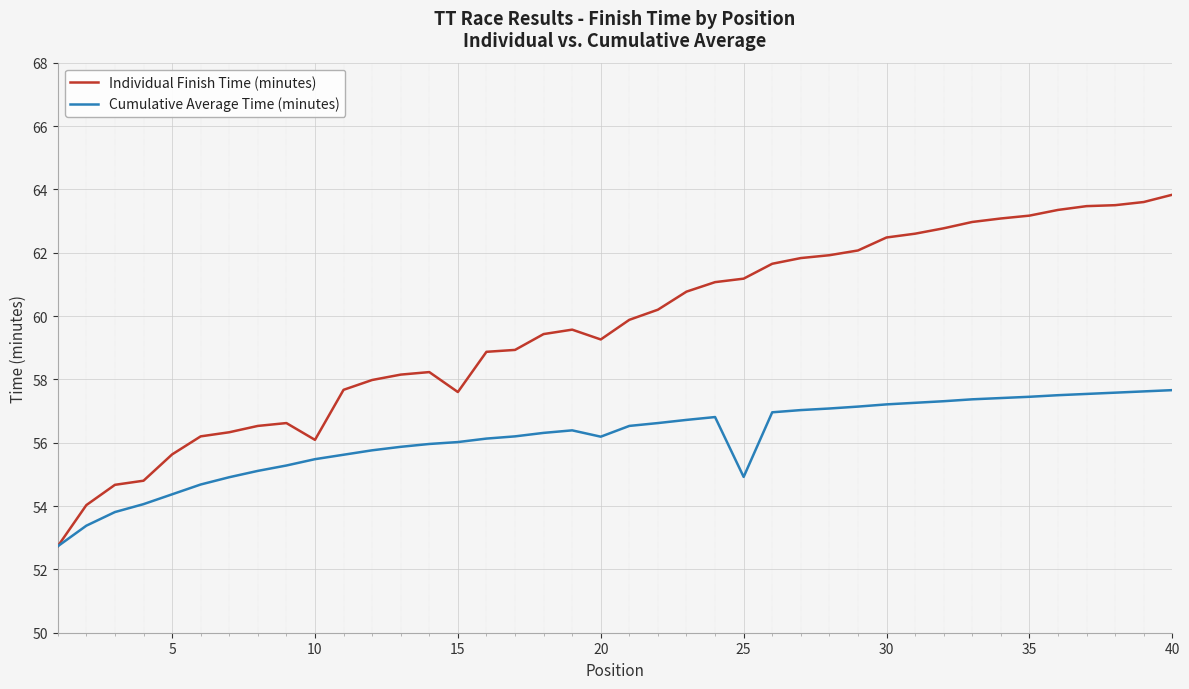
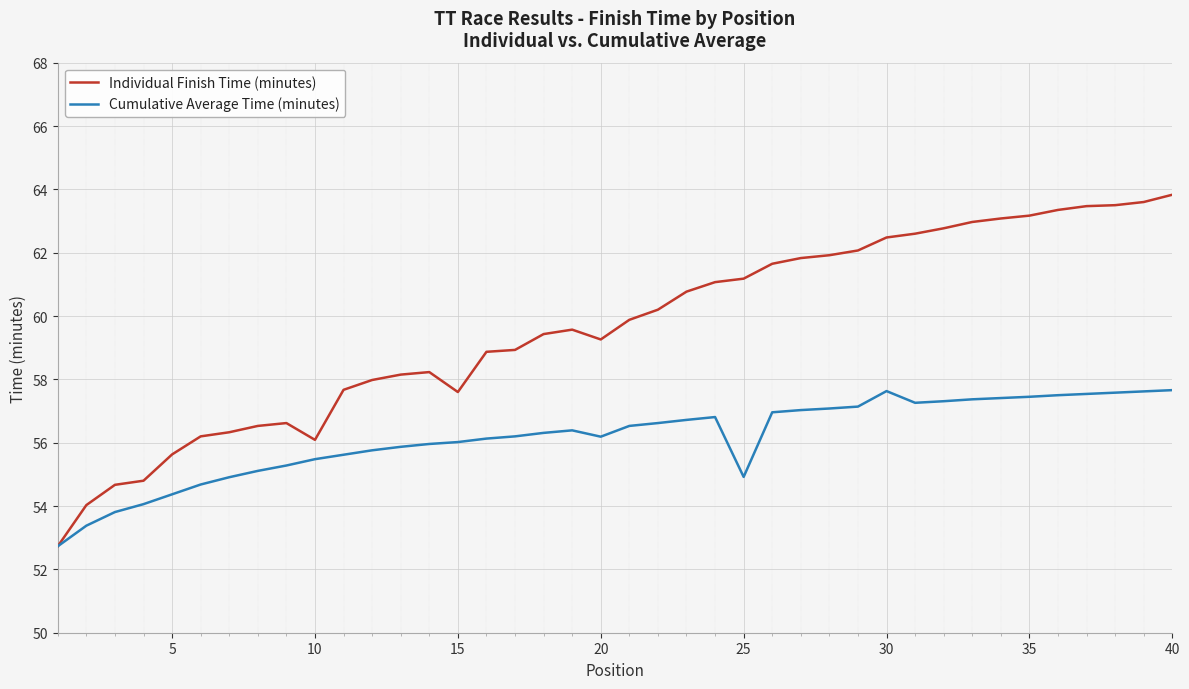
Cumulative Average Time (minutes), 30: 57.2 -> 57.6
